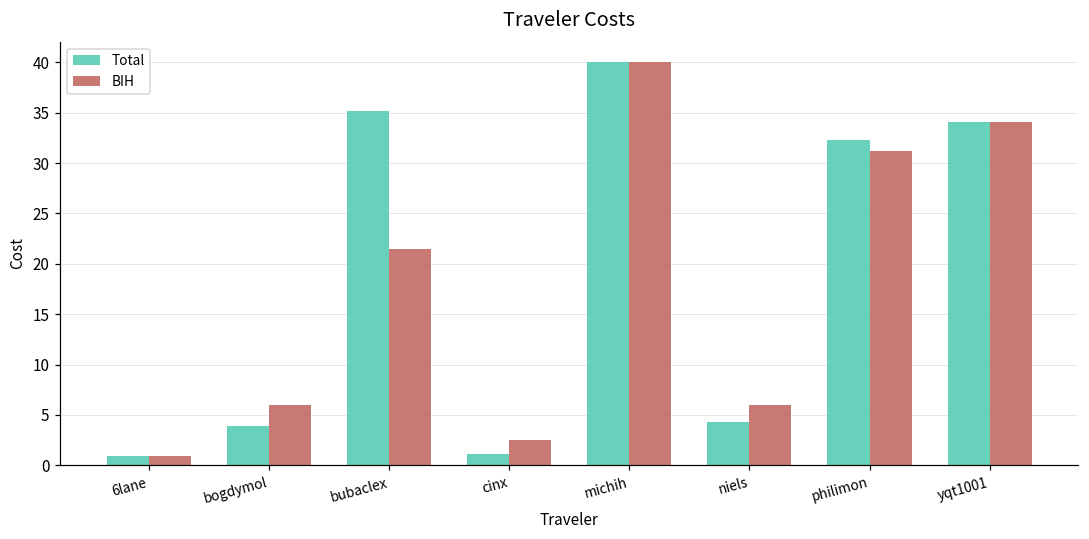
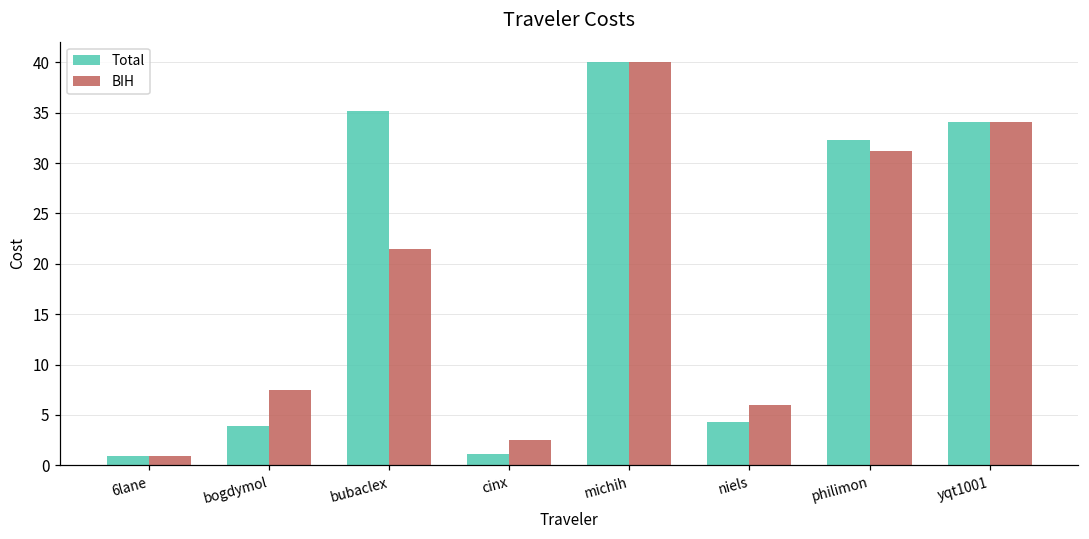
BIH, bogdymol: 6 -> 7
